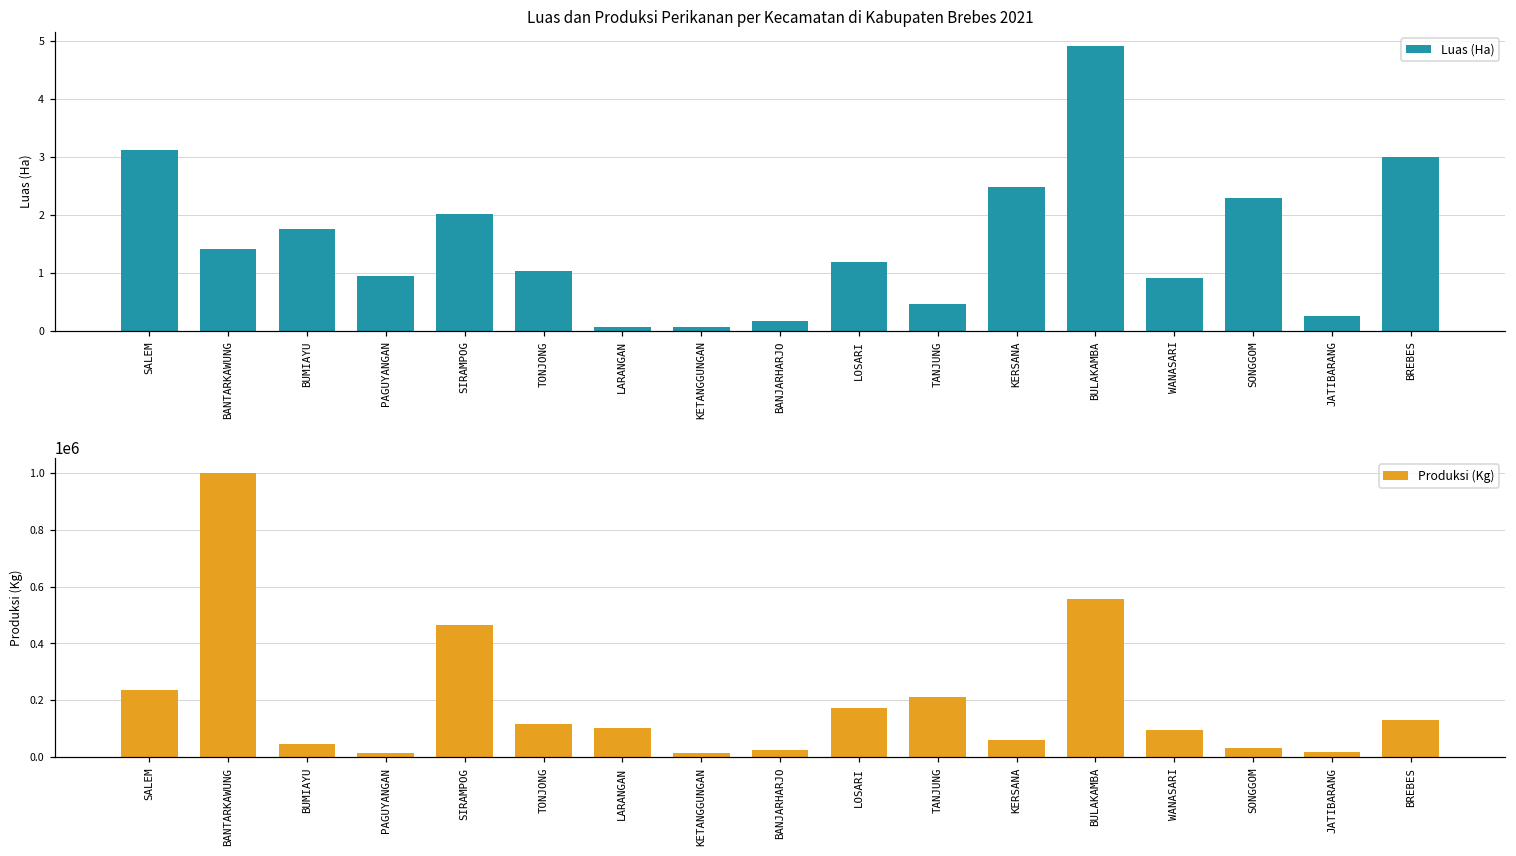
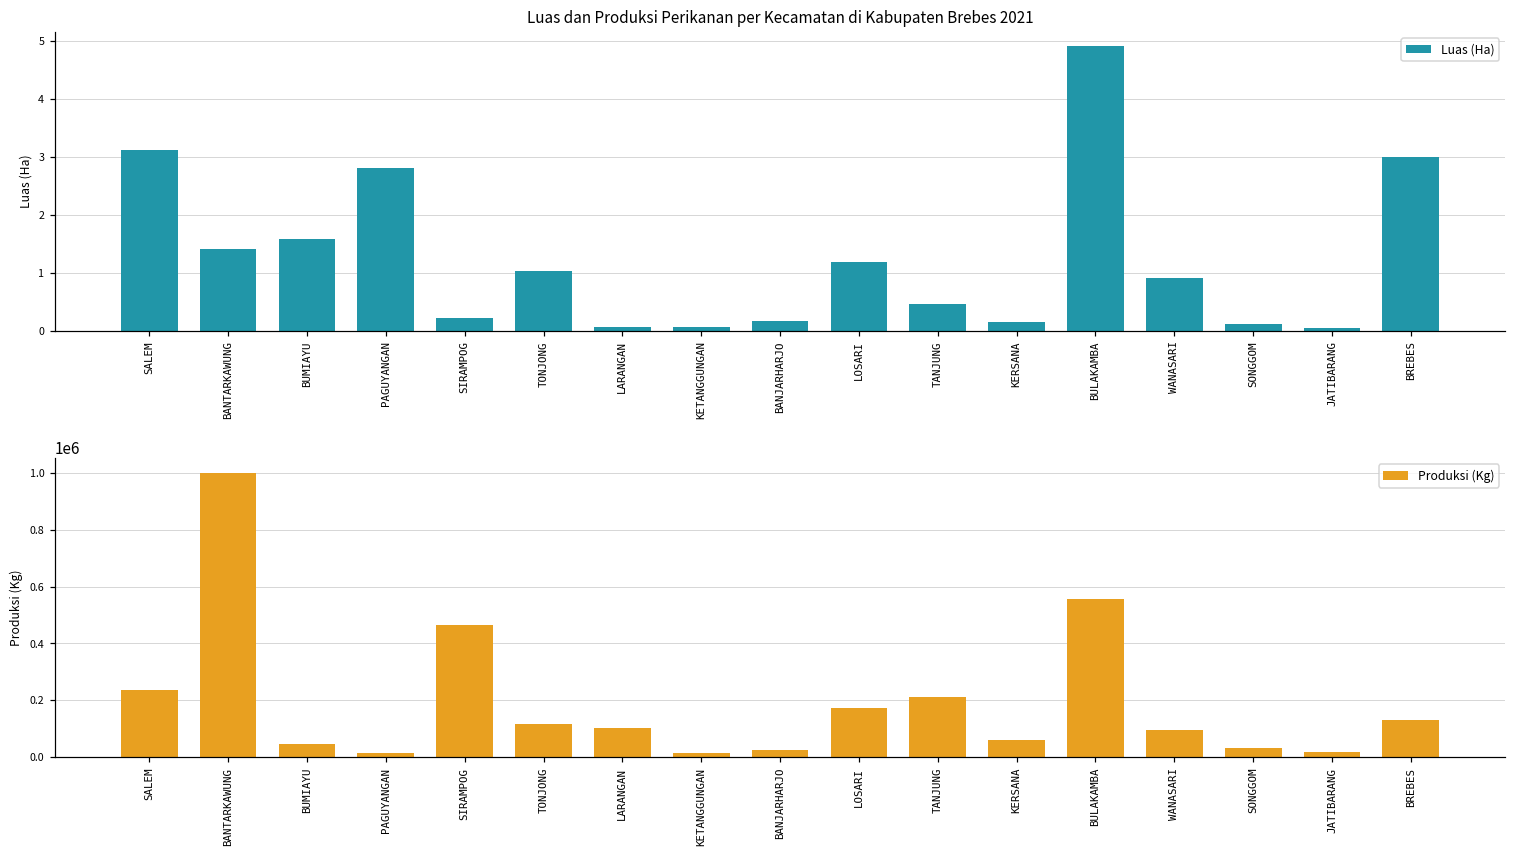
Luas dan Produksi Perikanan per Kecamatan di Kabupaten Brebes 2021, BUMIAYU: 1.8 -> 1.6
Luas dan Produksi Perikanan per Kecamatan di Kabupaten Brebes 2021, PAGUYANGAN: 0.9 -> 2.8
Luas dan Produksi Perikanan per Kecamatan di Kabupaten Brebes 2021, SIRAMPOG: 2.0 -> 0.2
Luas dan Produksi Perikanan per Kecamatan di Kabupaten Brebes 2021, KERSANA: 2.5 -> 0.2
Luas dan Produksi Perikanan per Kecamatan di Kabupaten Brebes 2021, SONGGOM: 2.3 -> 0.1
Luas dan Produksi Perikanan per Kecamatan di Kabupaten Brebes 2021, JATIBARANG: 0.3 -> 0.0
